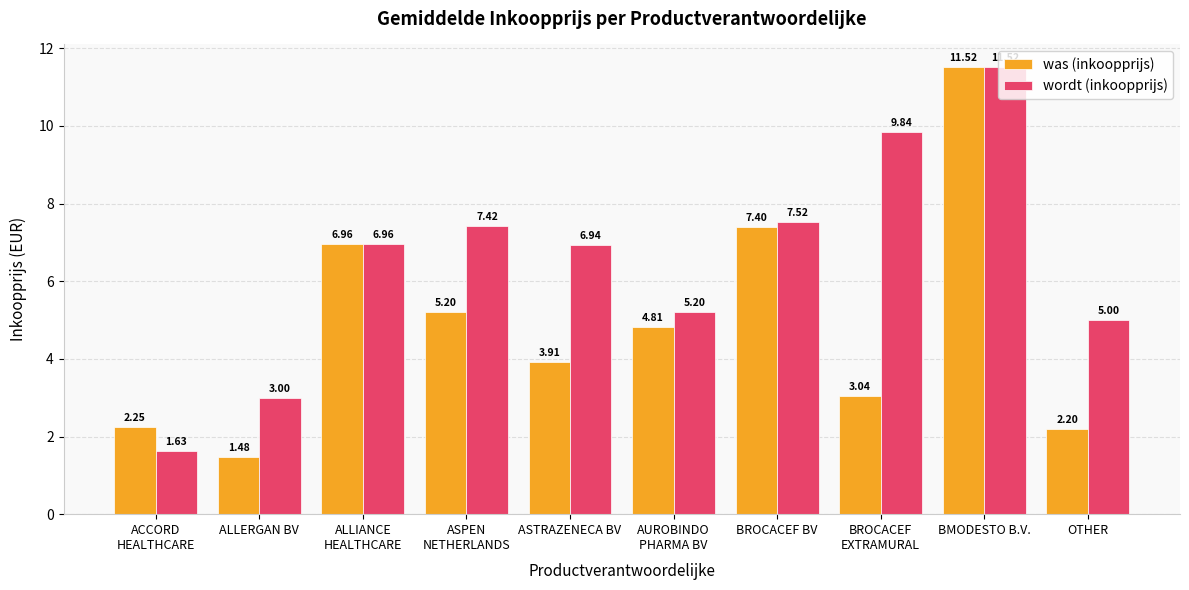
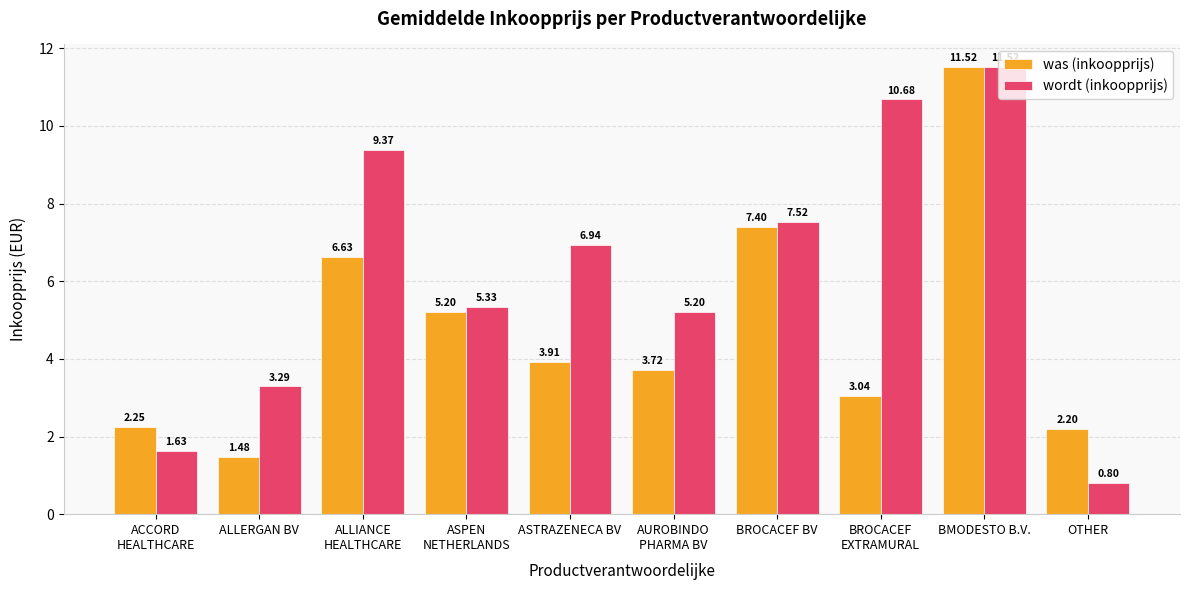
wordt (inkoopprijs), ALLERGAN BV: 3.00 -> 3.29
was (inkoopprijs), ALLIANCE HEALTHCARE: 6.96 -> 6.63
wordt (inkoopprijs), ALLIANCE HEALTHCARE: 6.96 -> 9.37
wordt (inkoopprijs), ASPEN NETHERLANDS: 7.42 -> 5.33
was (inkoopprijs), AUROBINDO PHARMA BV: 4.81 -> 3.72
wordt (inkoopprijs), BROCACEF EXTRAMURAL: 9.84 -> 10.68
wordt (inkoopprijs), OTHER: 5.00 -> 0.80
